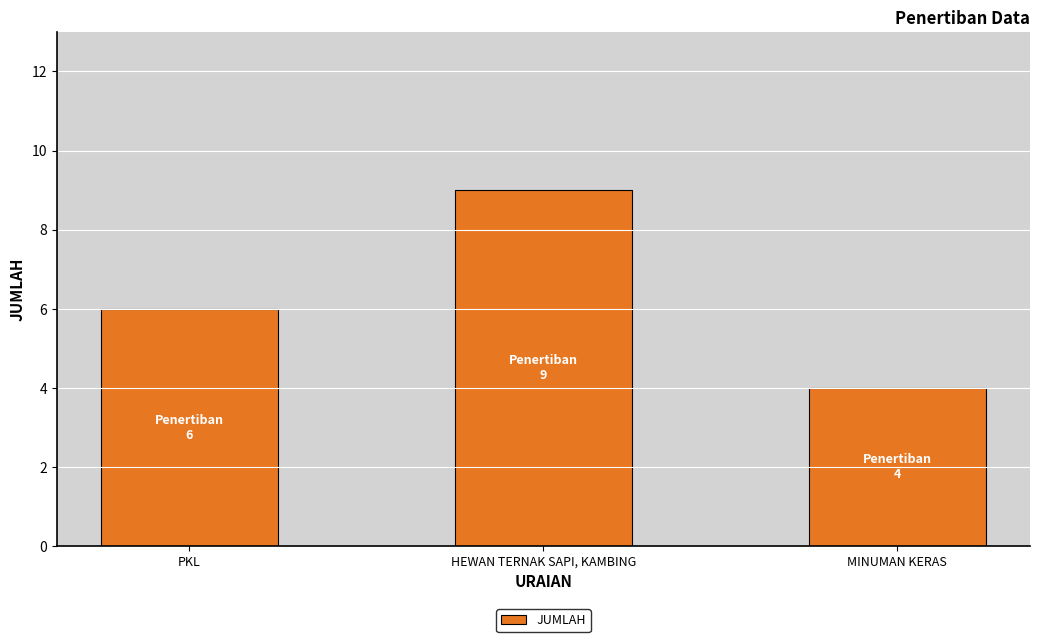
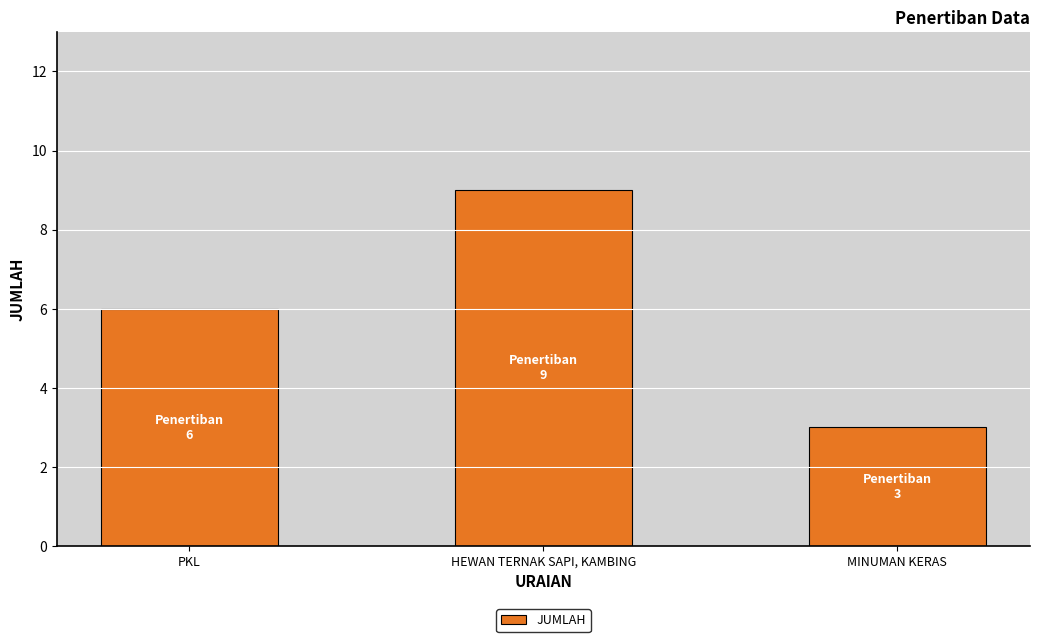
MINUMAN KERAS: 4 -> 3
